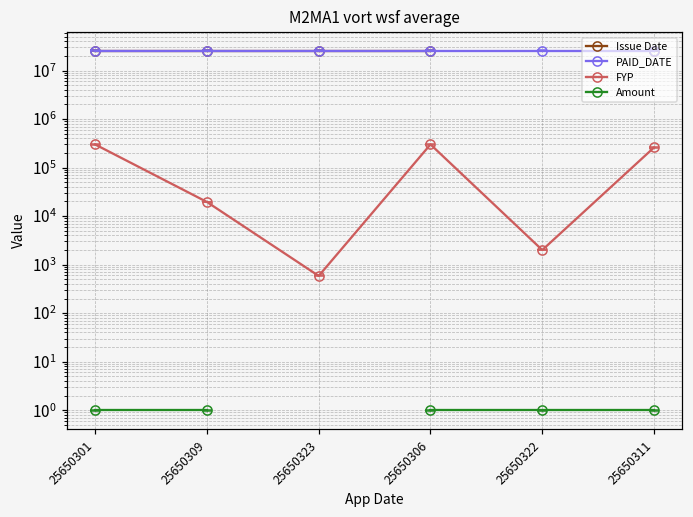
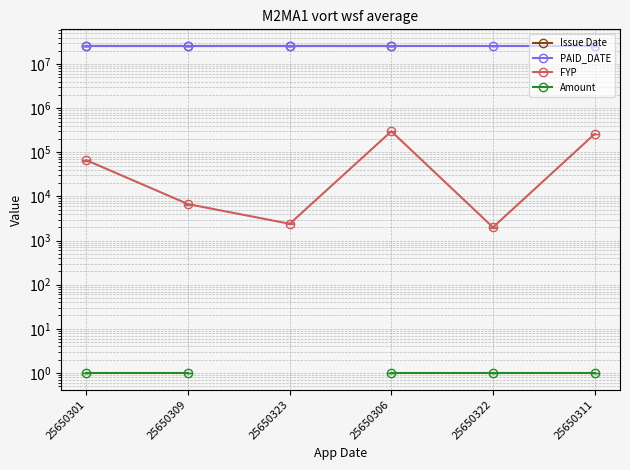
FYP, 25650301: 300000 -> 70000
FYP, 25650309: 20000 -> 7000
FYP, 25650323: 600 -> 2000
